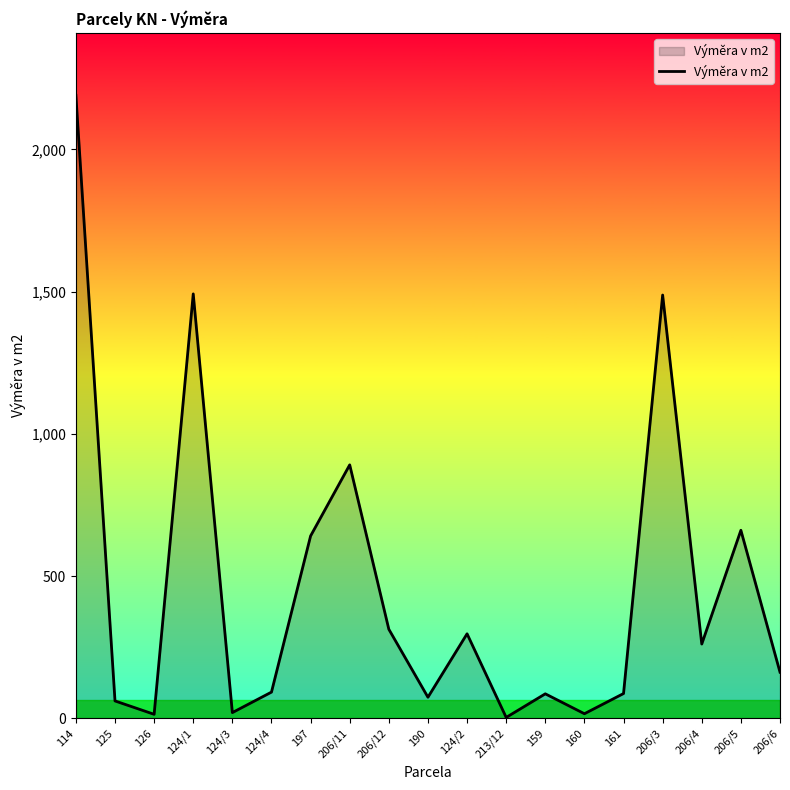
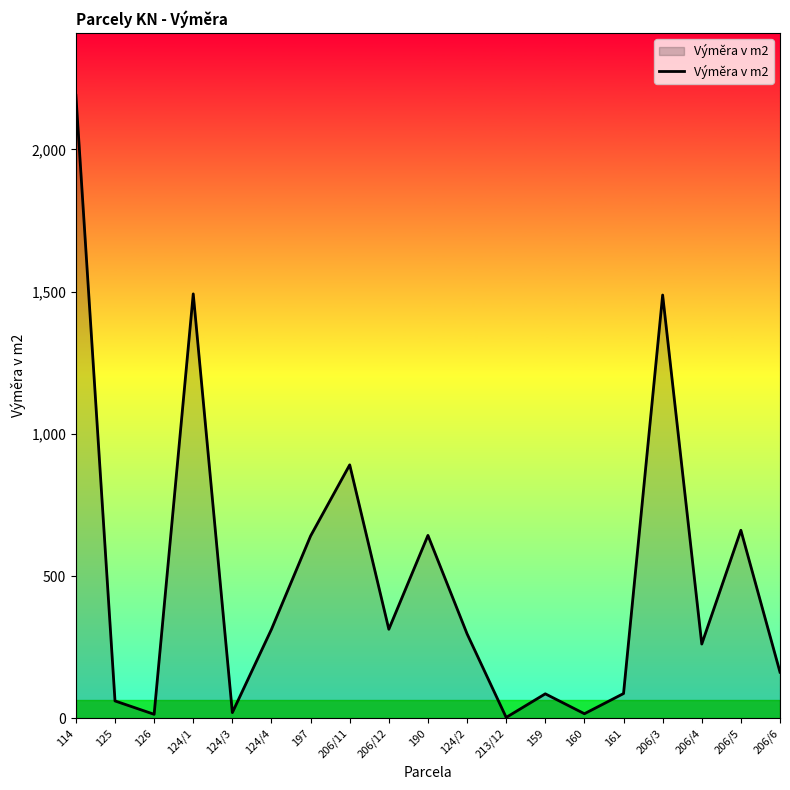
124/4: 90 -> 310
190: 70 -> 640
